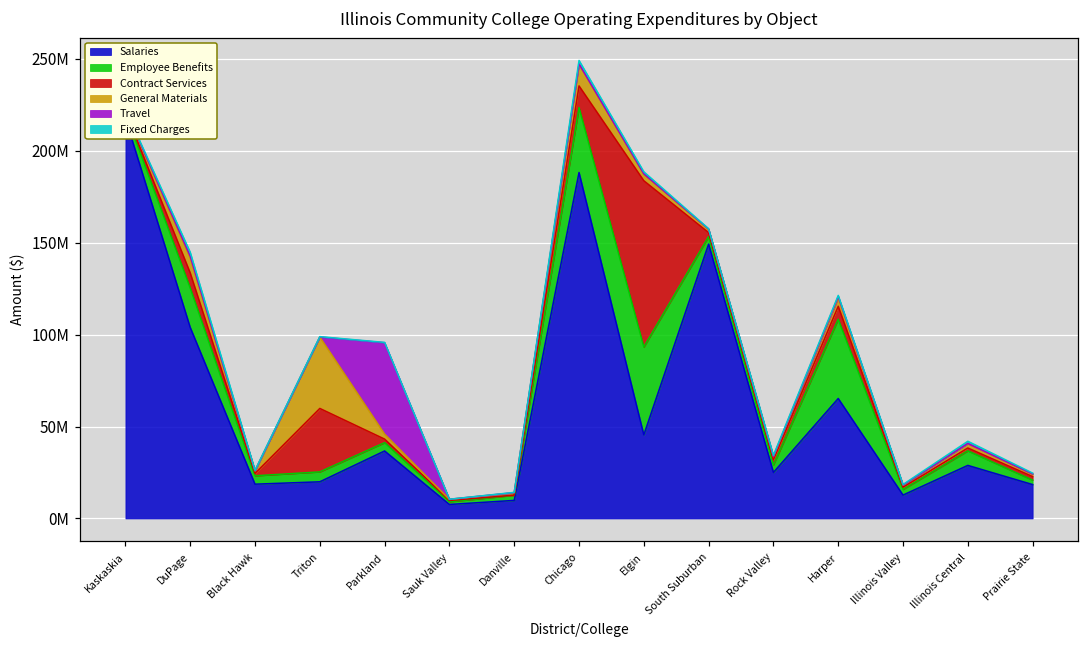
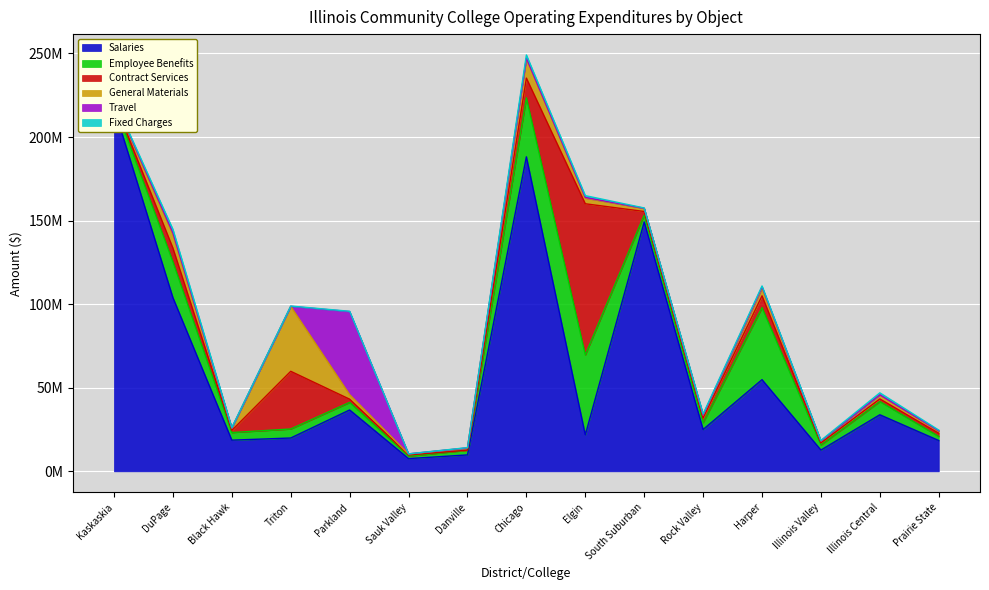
Salaries, Elgin: 45000000 -> 22000000
Salaries, Harper: 65000000 -> 55000000
Salaries, Illinois Central: 29000000 -> 34000000
